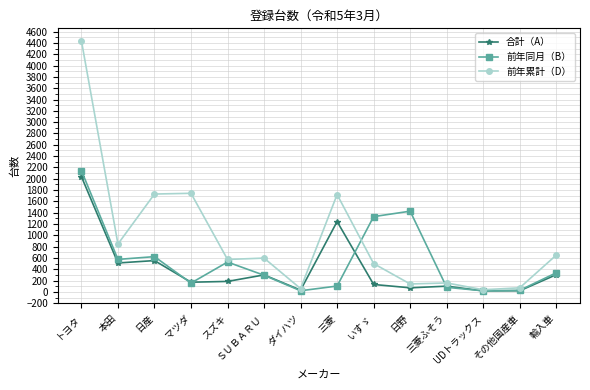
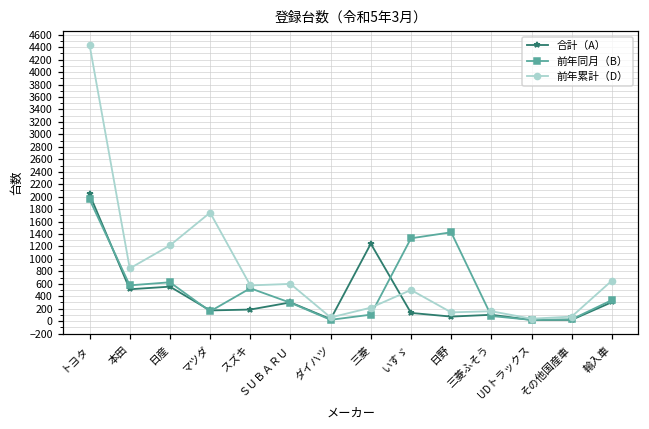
前年同月（B）, トヨタ: 2100 -> 2000
前年累計（D）, 日産: 1700 -> 1200
前年累計（D）, 三菱: 1700 -> 200
